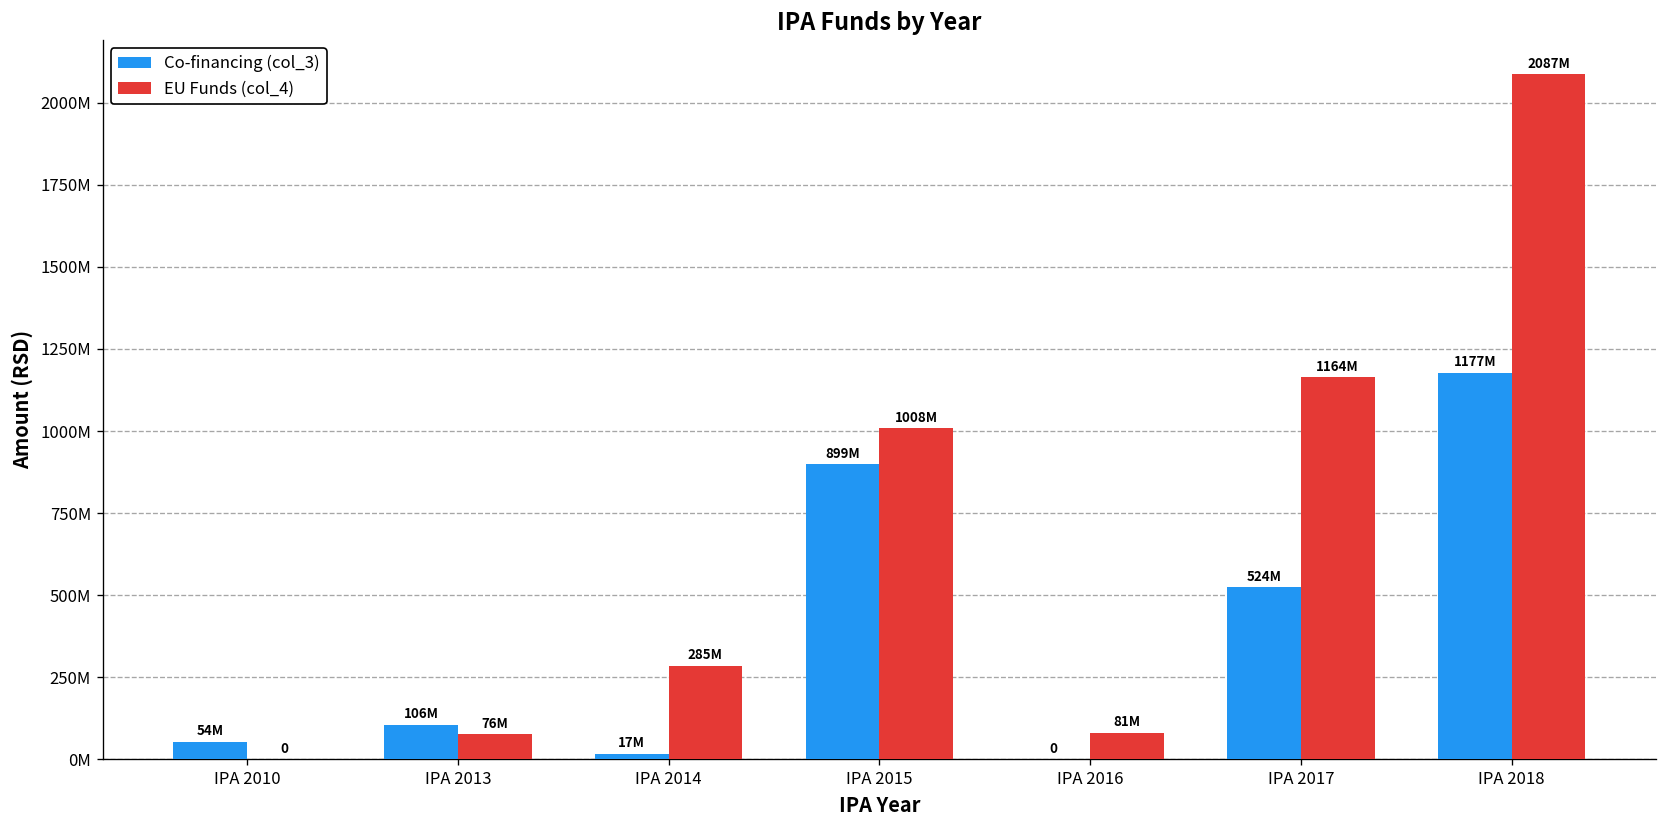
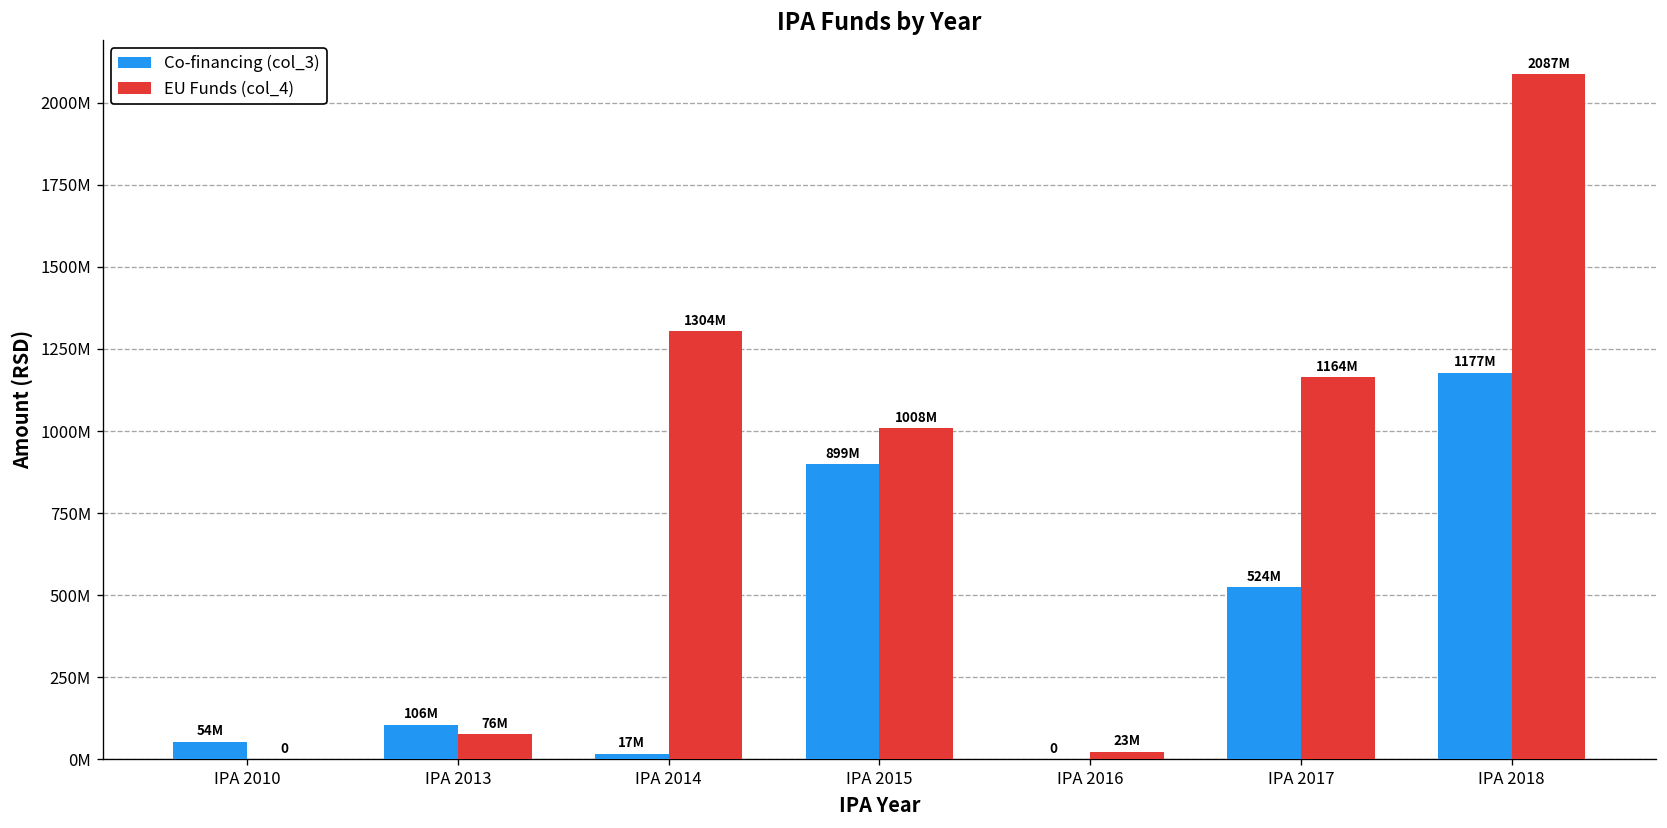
EU Funds (col_4), IPA 2014: 285M -> 1304M
EU Funds (col_4), IPA 2016: 81M -> 23M
